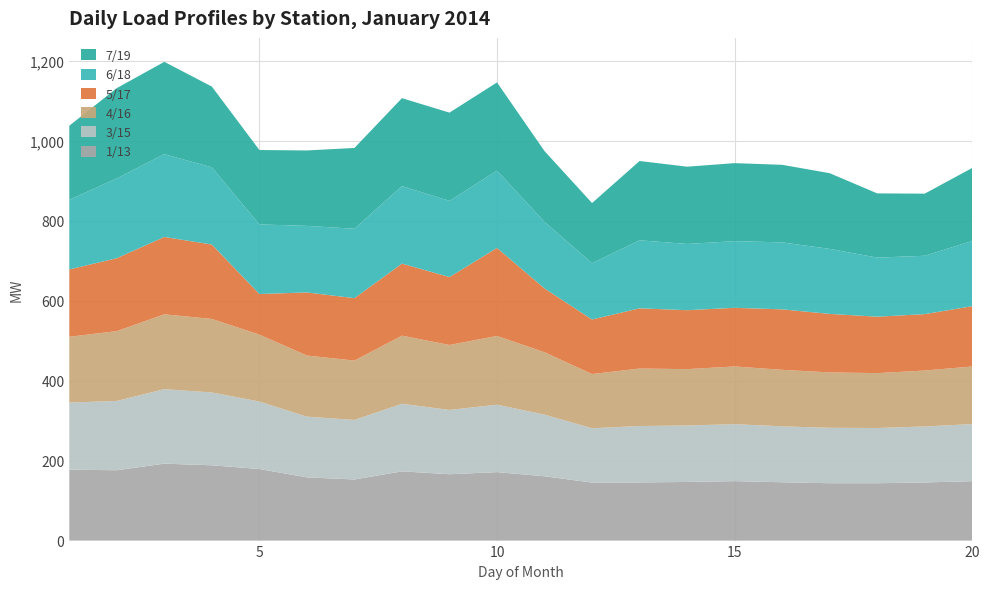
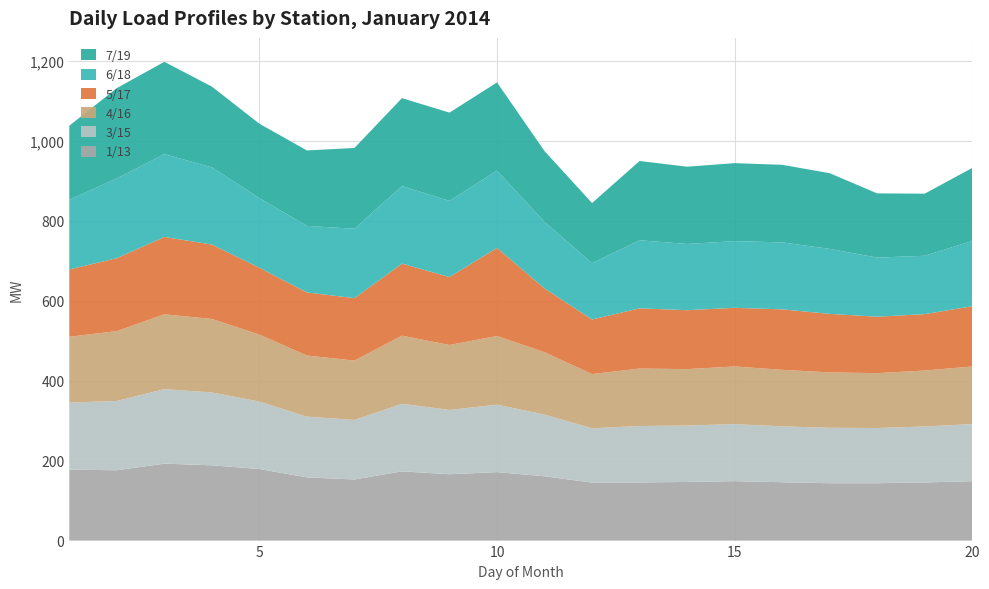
5/17, 5: 100 -> 170
